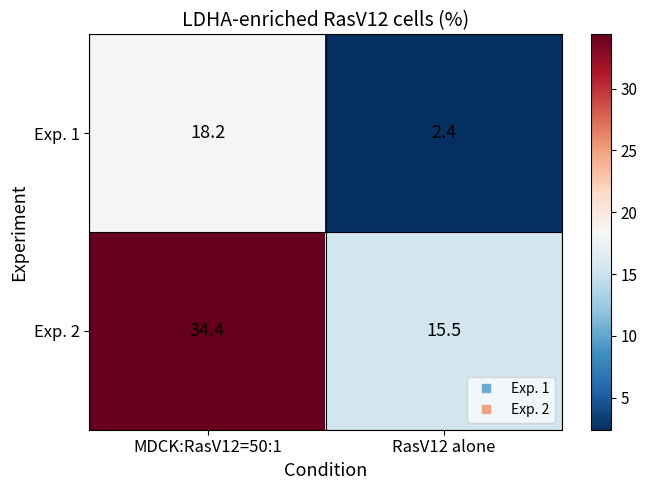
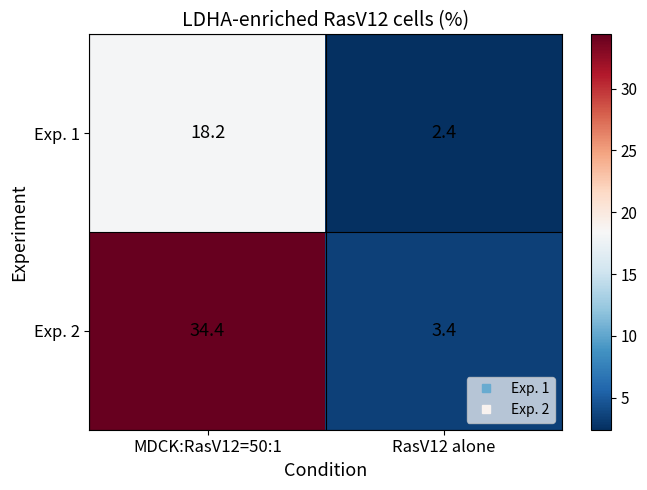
Exp. 2, RasV12 alone: 15.5 -> 3.4
